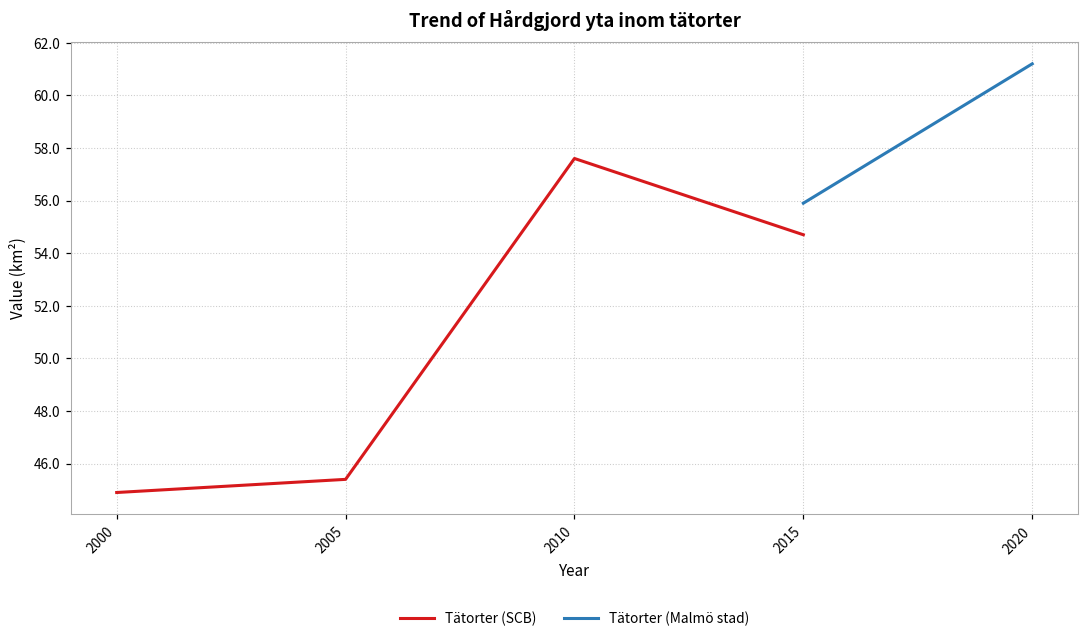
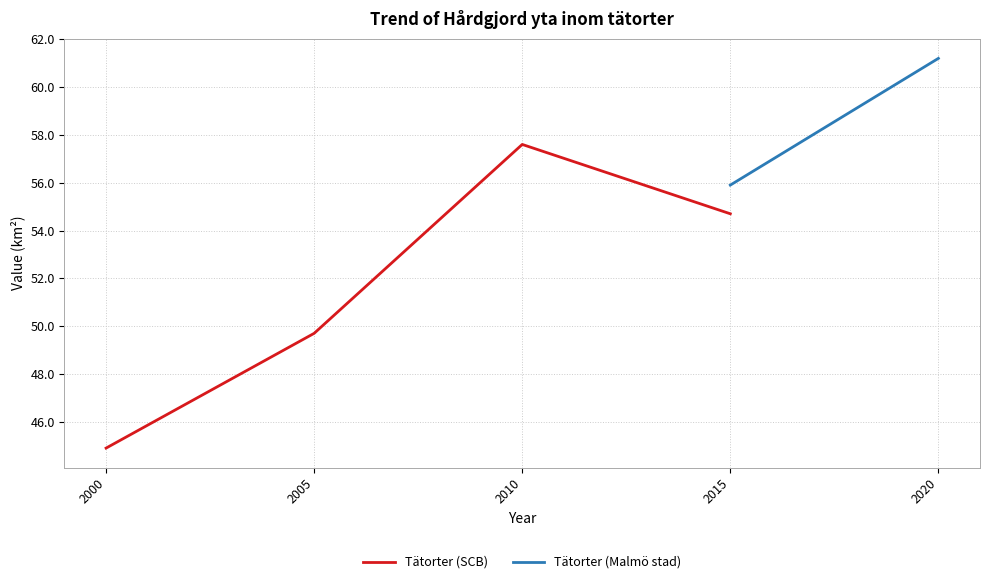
Tätorter (SCB), 2005: 45.4 -> 49.7
